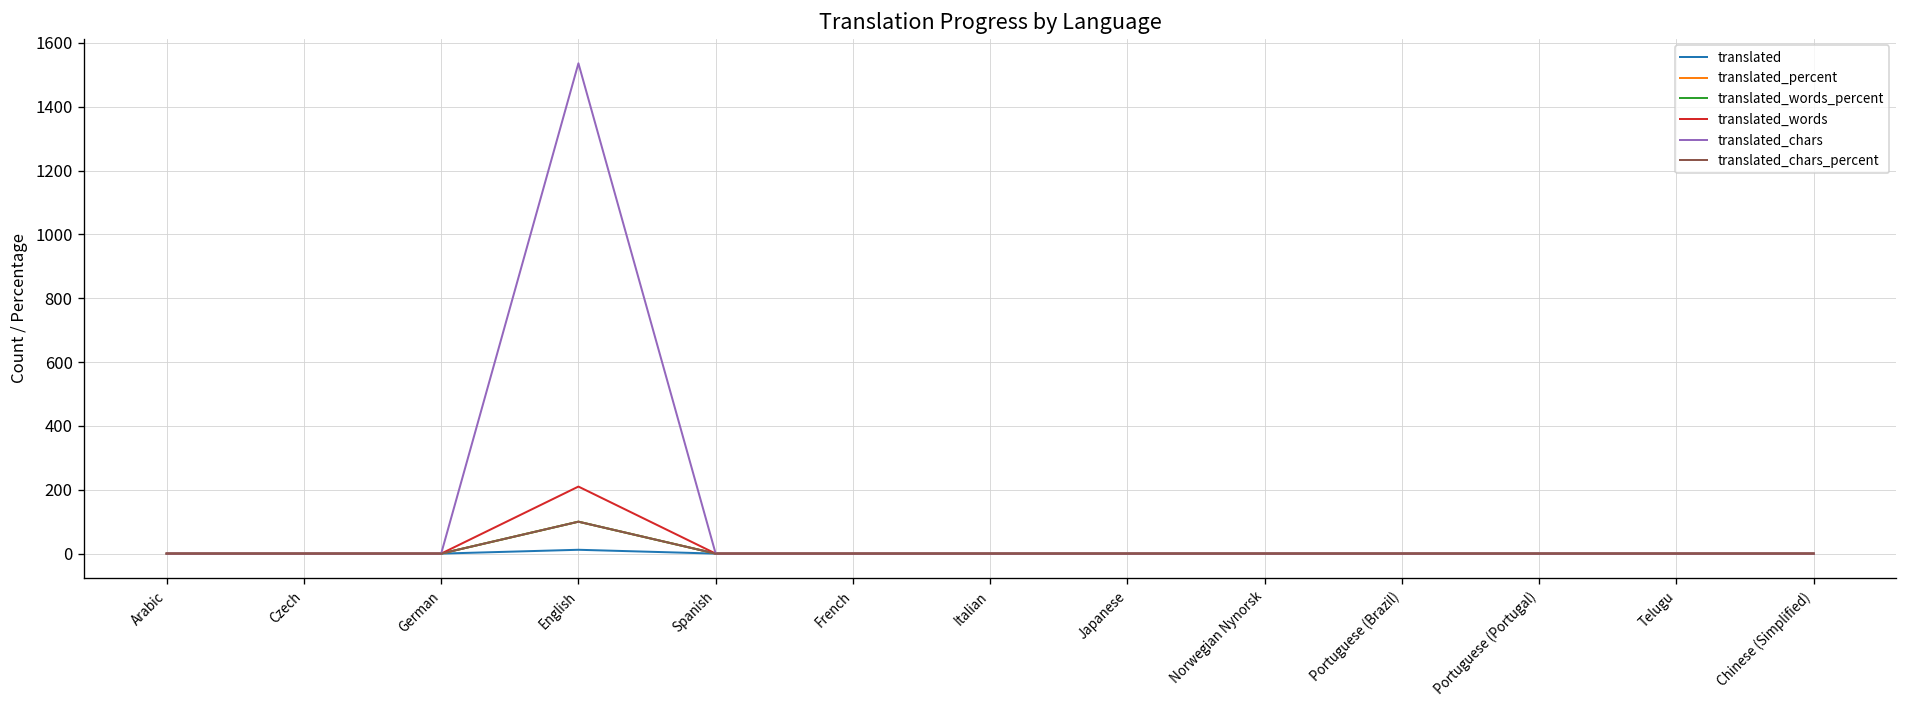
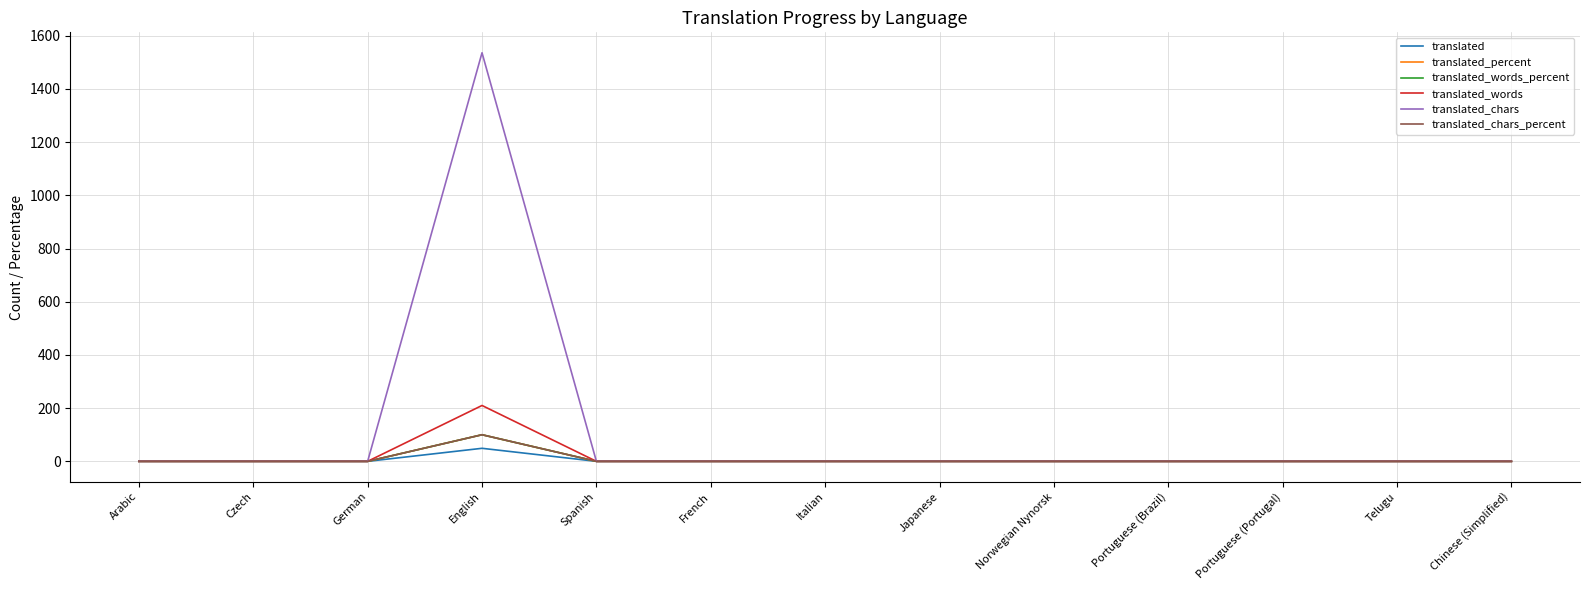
translated, English: 10 -> 50
